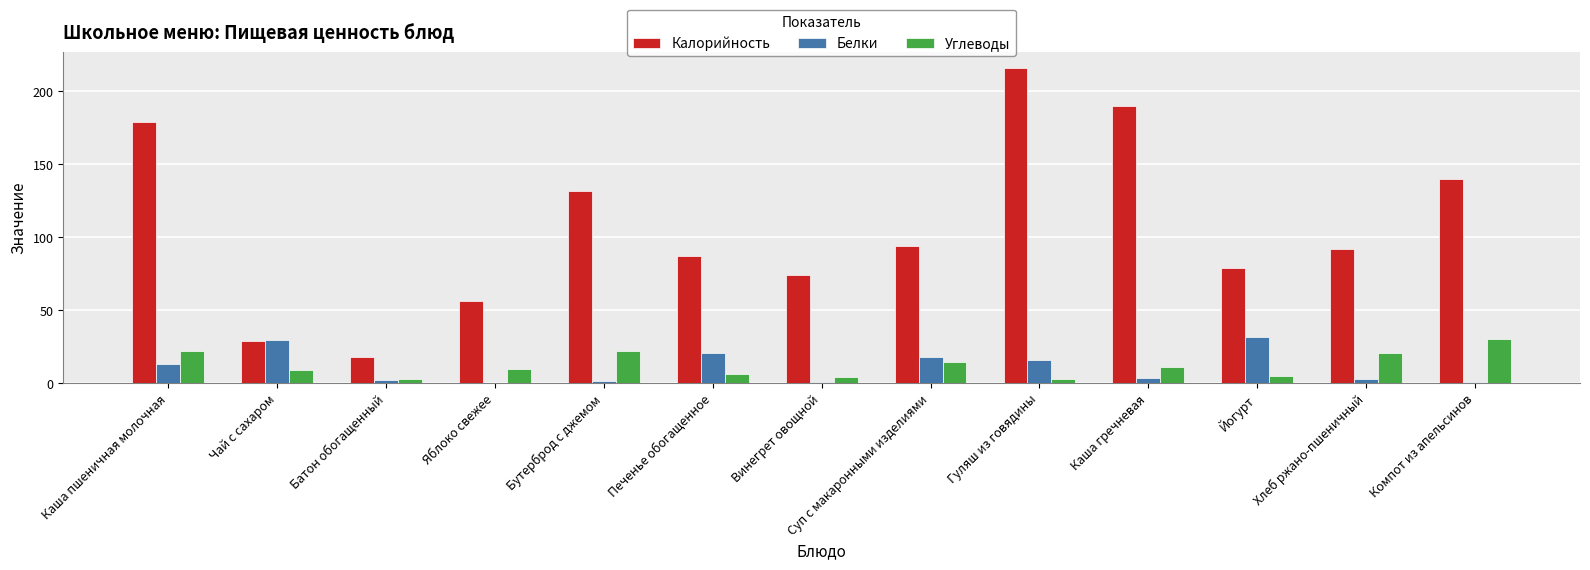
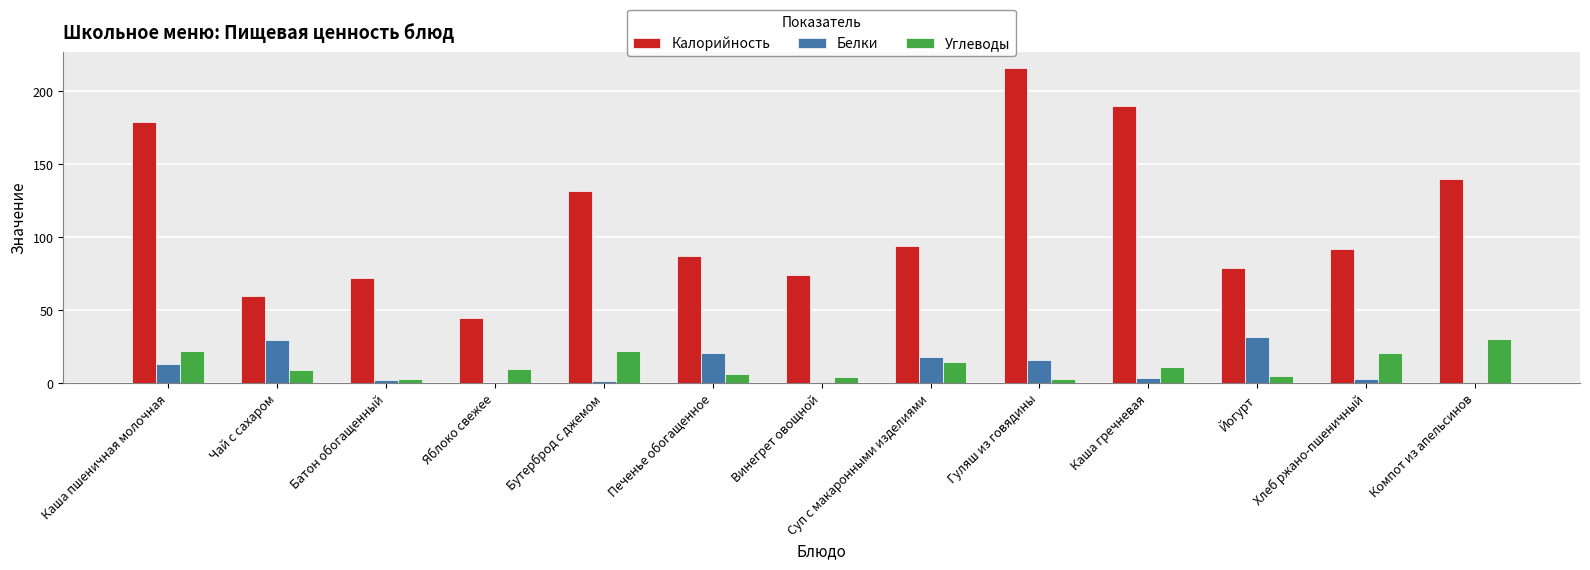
Калорийность, Чай с сахаром: 29 -> 60
Калорийность, Батон обогащенный: 18 -> 72
Калорийность, Яблоко свежее: 57 -> 44
